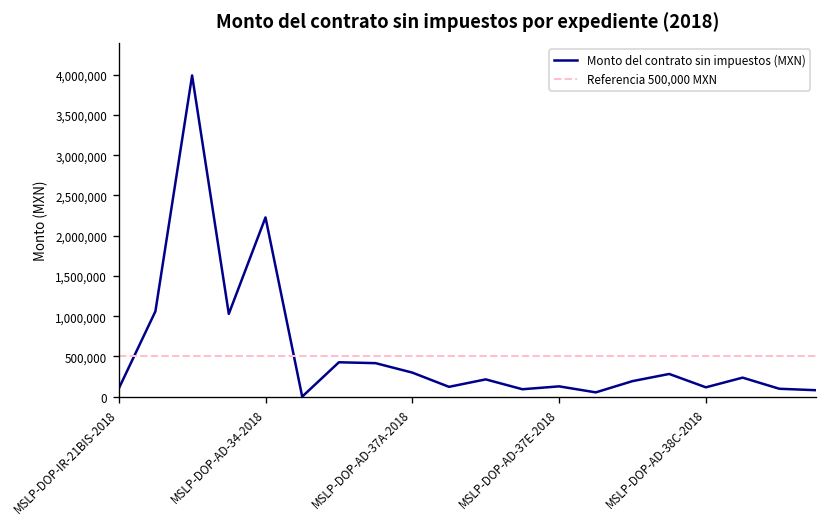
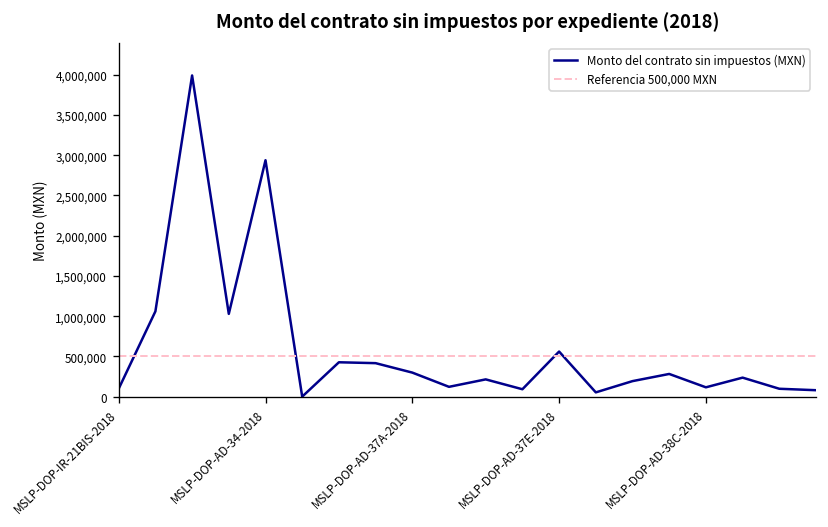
MSLP-DOP-AD-34-2018: 2,200,000 -> 2,900,000
MSLP-DOP-AD-37E-2018: 100,000 -> 600,000
